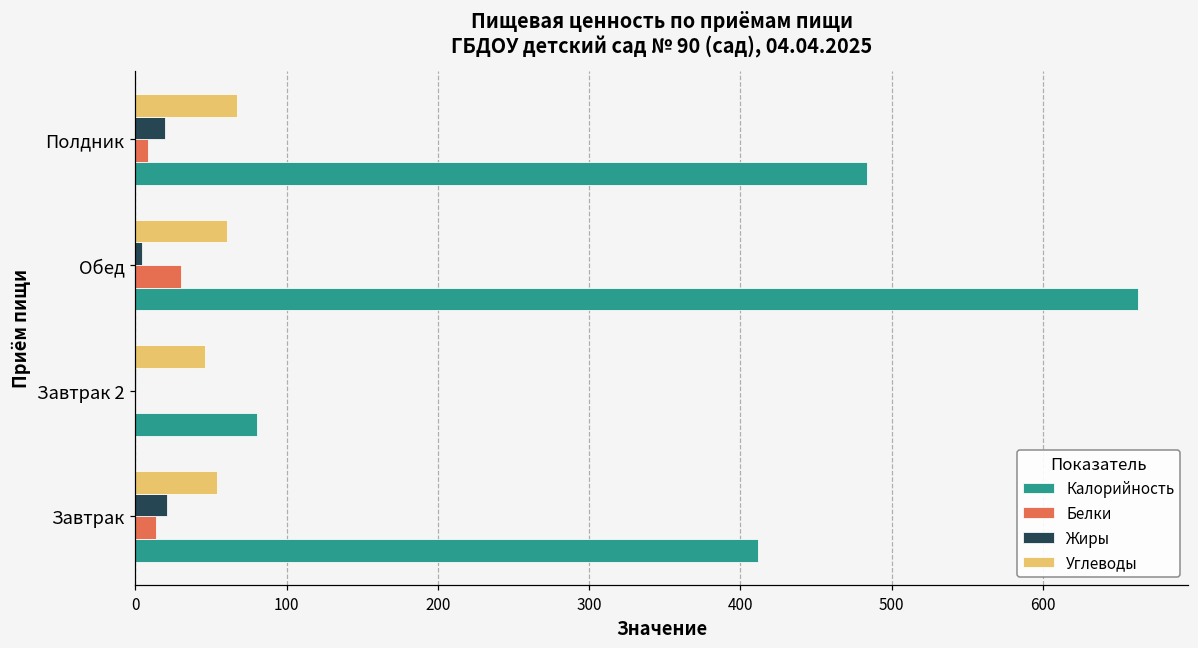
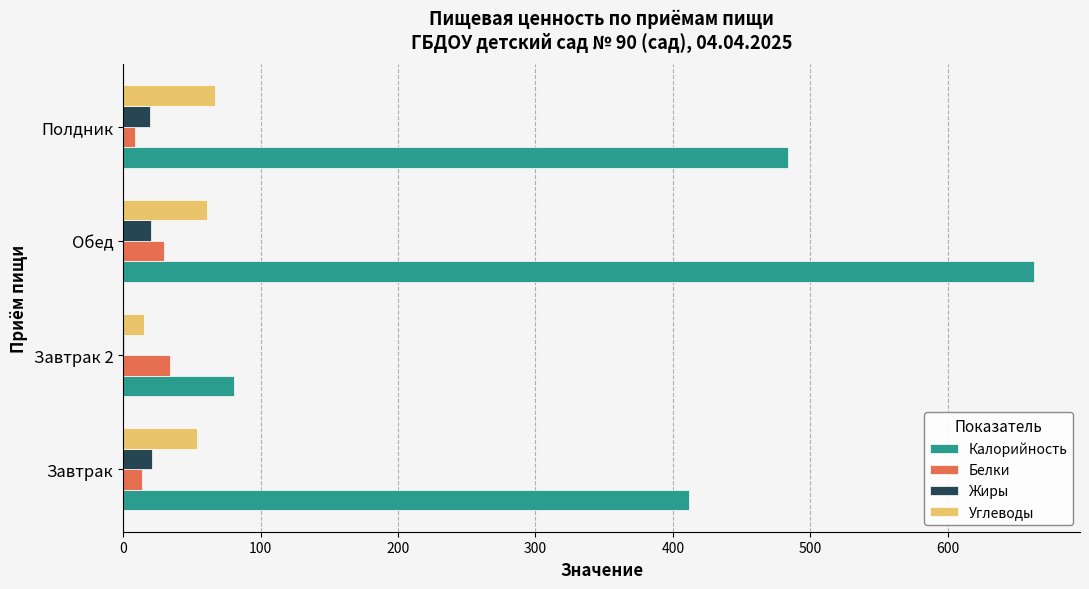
Жиры, Обед: 4 -> 20
Углеводы, Завтрак 2: 46 -> 16
Белки, Завтрак 2: 1 -> 35
